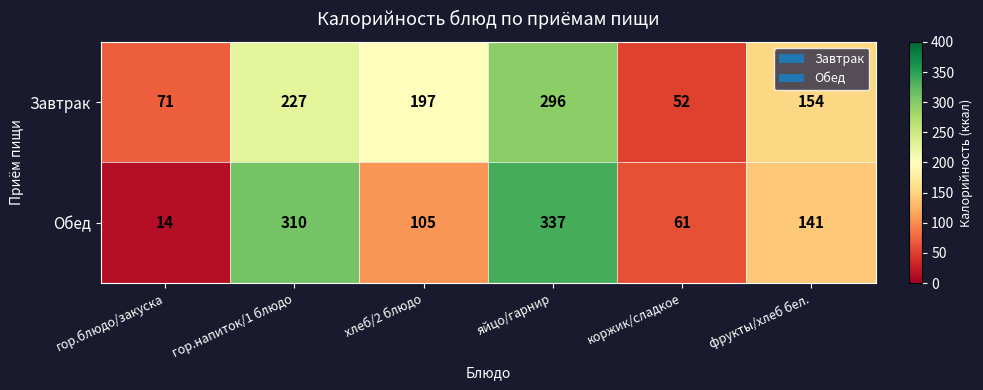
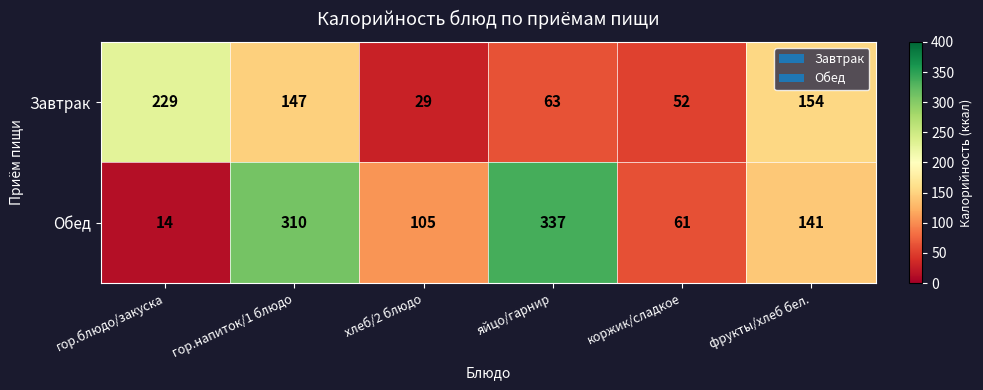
Завтрак, гор.блюдо/закуска: 71 -> 229
Завтрак, гор.напиток/1 блюдо: 227 -> 147
Завтрак, хлеб/2 блюдо: 197 -> 29
Завтрак, яйцо/гарнир: 296 -> 63
